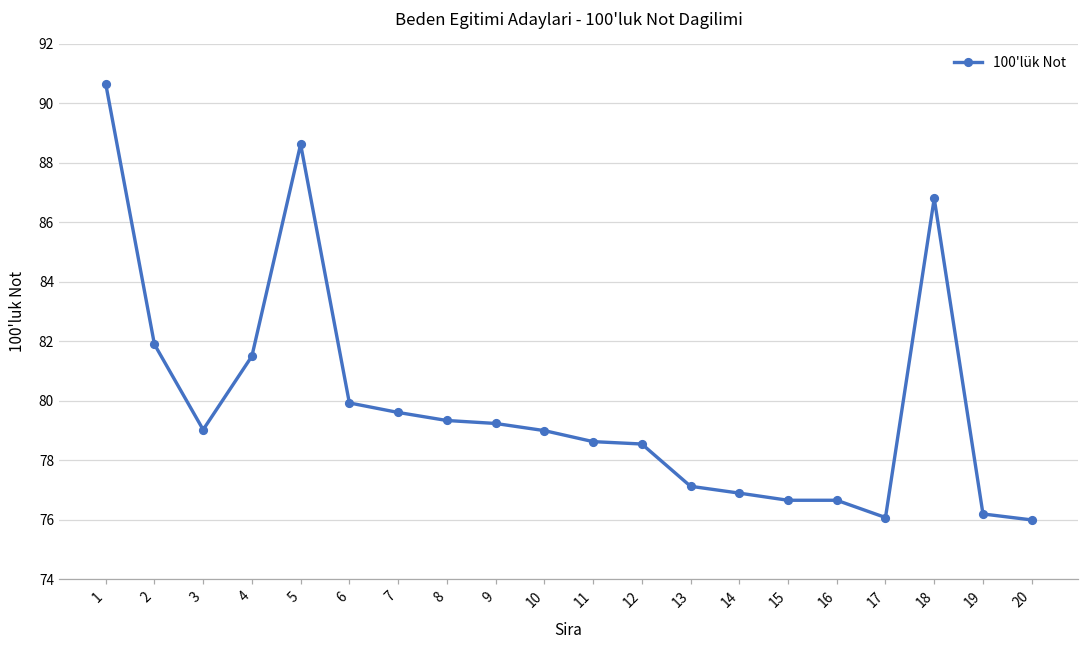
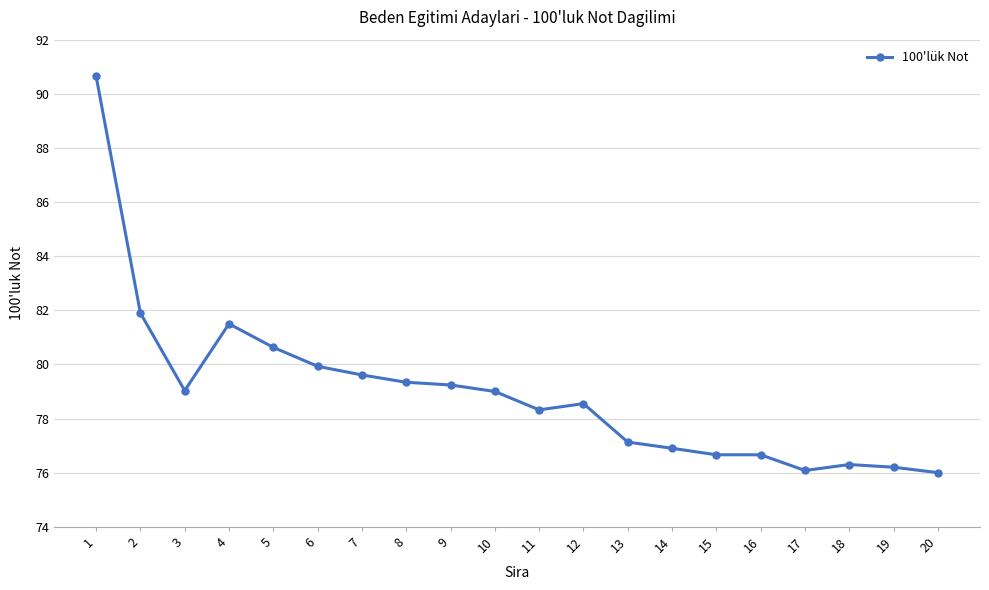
5: 88.6 -> 80.6
11: 78.6 -> 78.3
18: 86.8 -> 76.3
